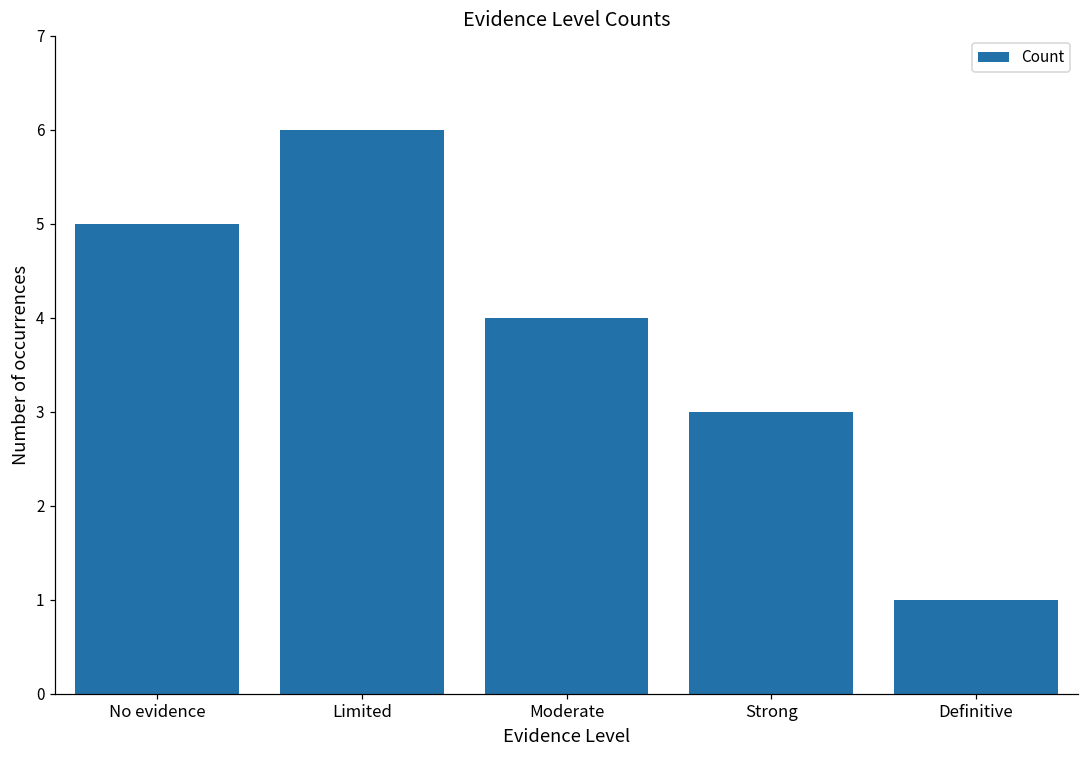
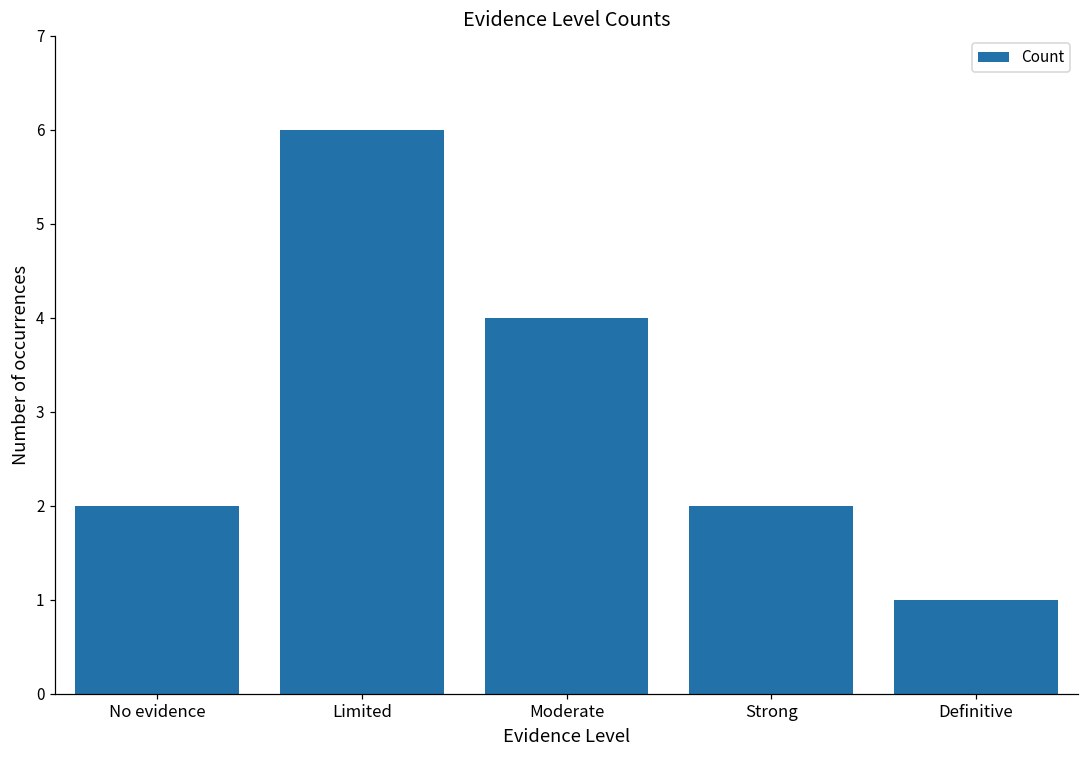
No evidence: 5 -> 2
Strong: 3 -> 2
